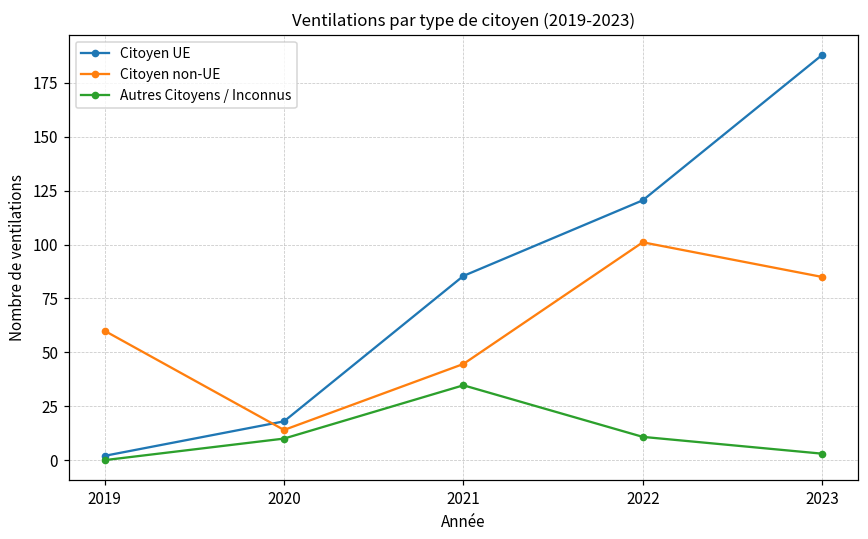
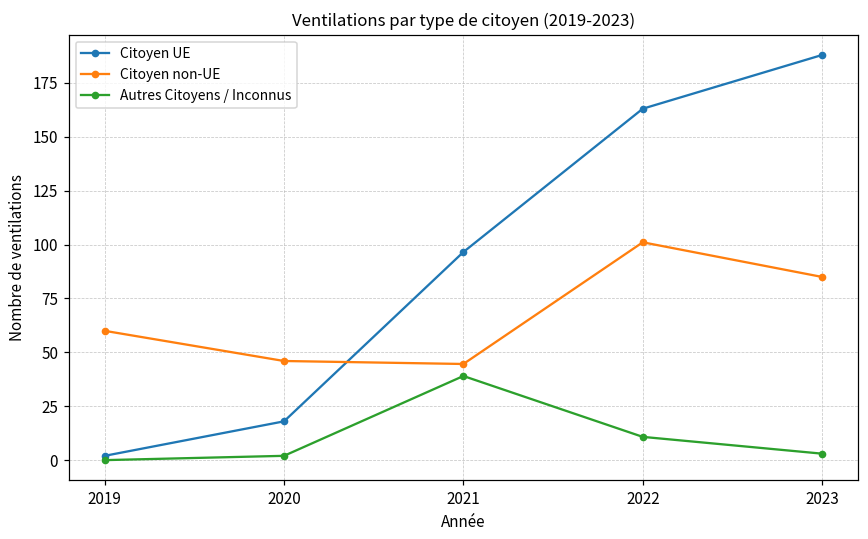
Citoyen non-UE, 2020: 14 -> 46
Autres Citoyens / Inconnus, 2020: 10 -> 2
Citoyen UE, 2021: 85 -> 97
Autres Citoyens / Inconnus, 2021: 35 -> 39
Citoyen UE, 2022: 121 -> 163
